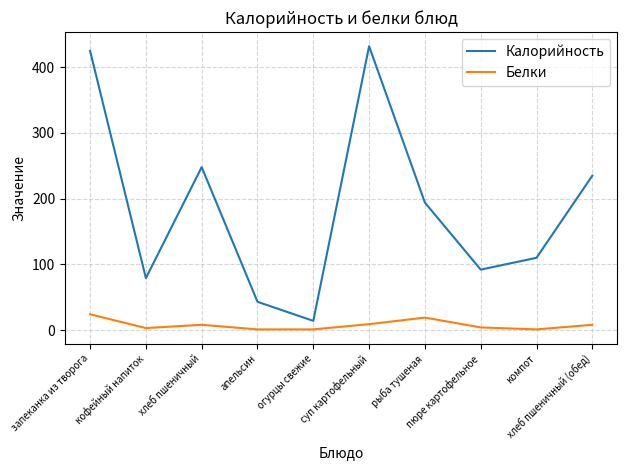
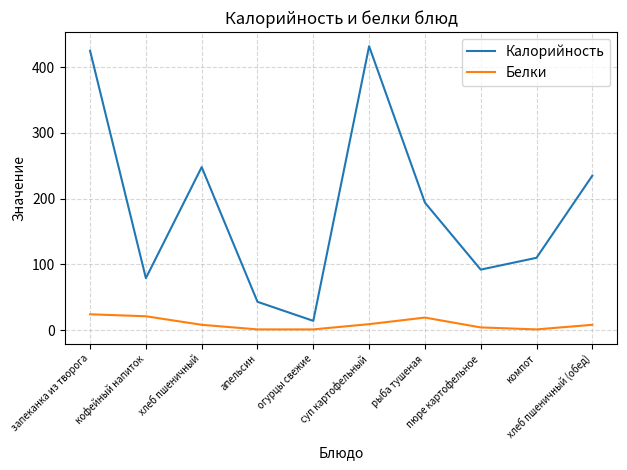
Белки, кофейный напиток: 0 -> 20
